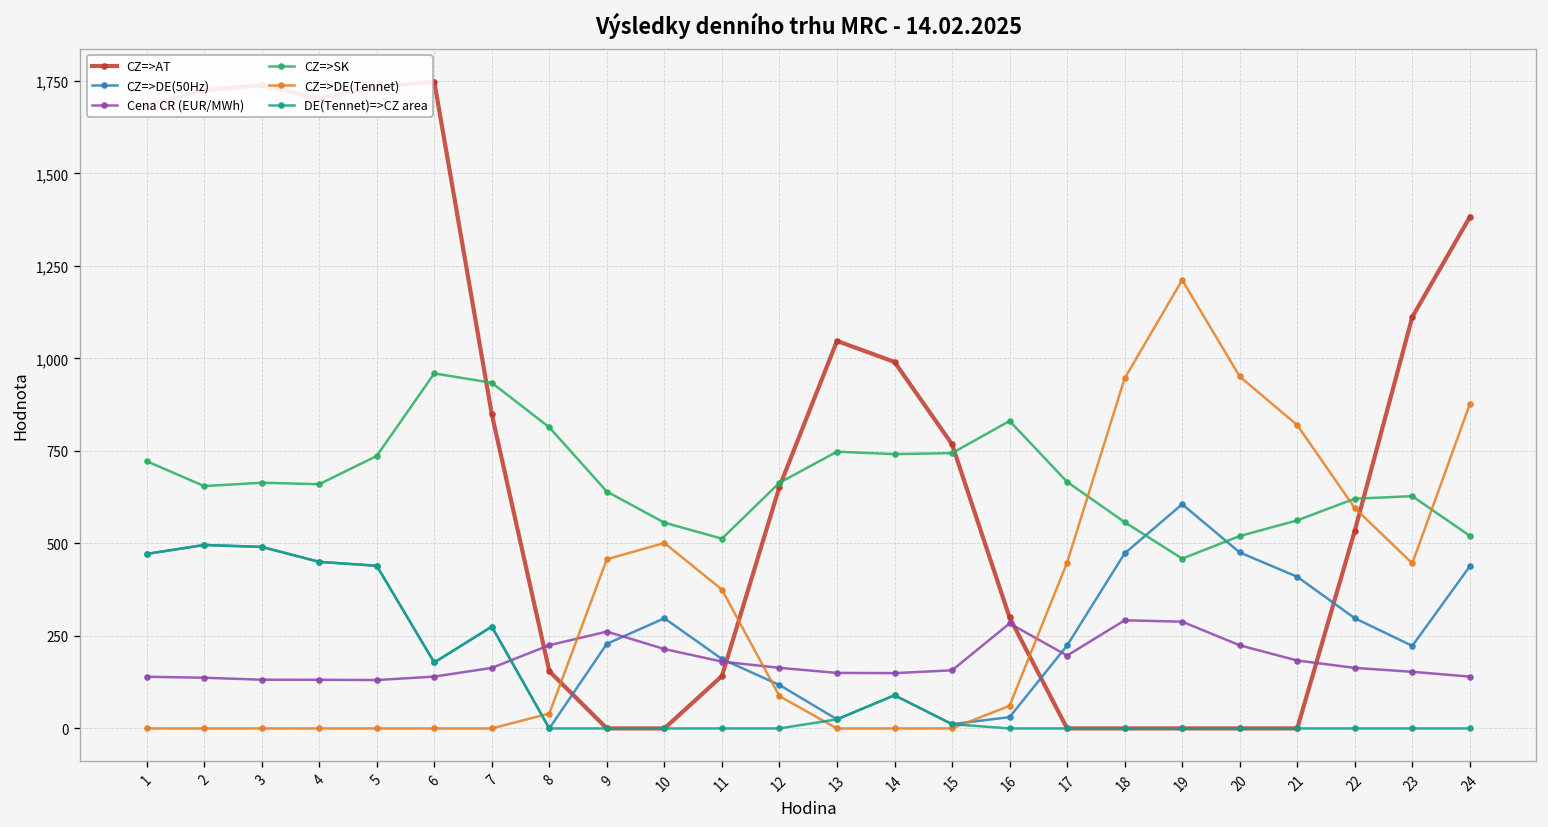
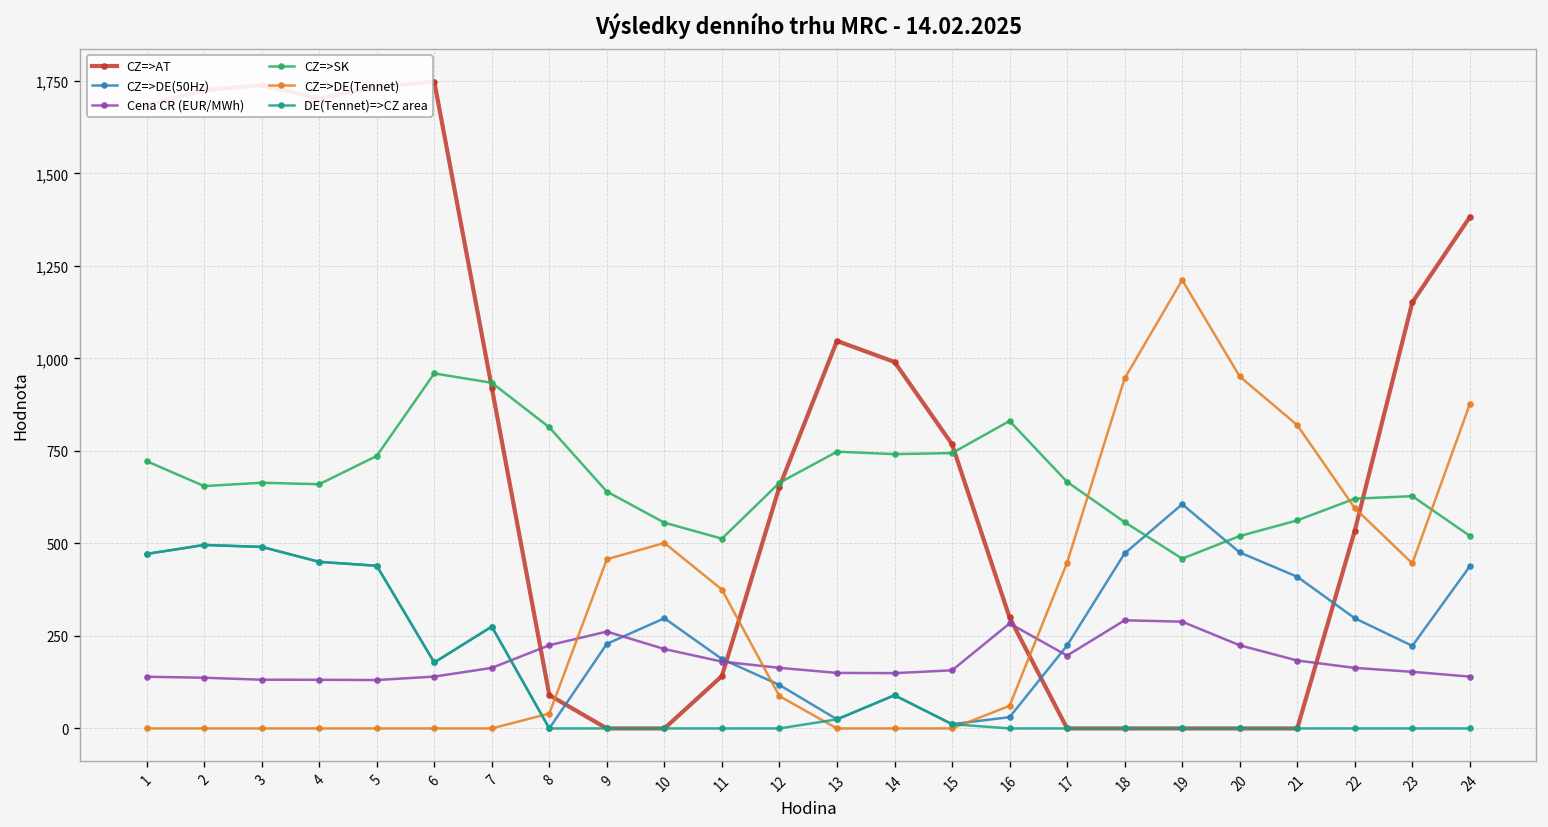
CZ=>AT, 7: 850 -> 920
CZ=>AT, 8: 150 -> 90
CZ=>AT, 23: 1,110 -> 1,150
